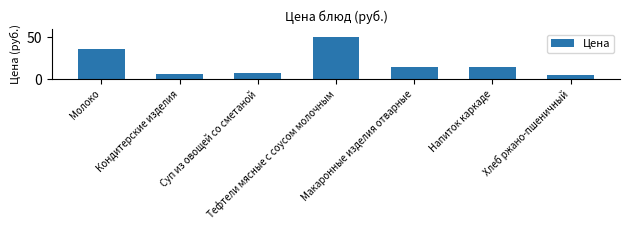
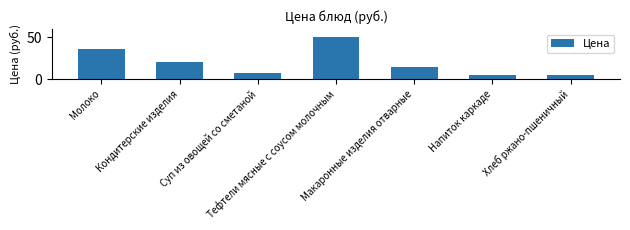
Кондитерские изделия: 10 -> 20
Напиток каркаде: 20 -> 10
